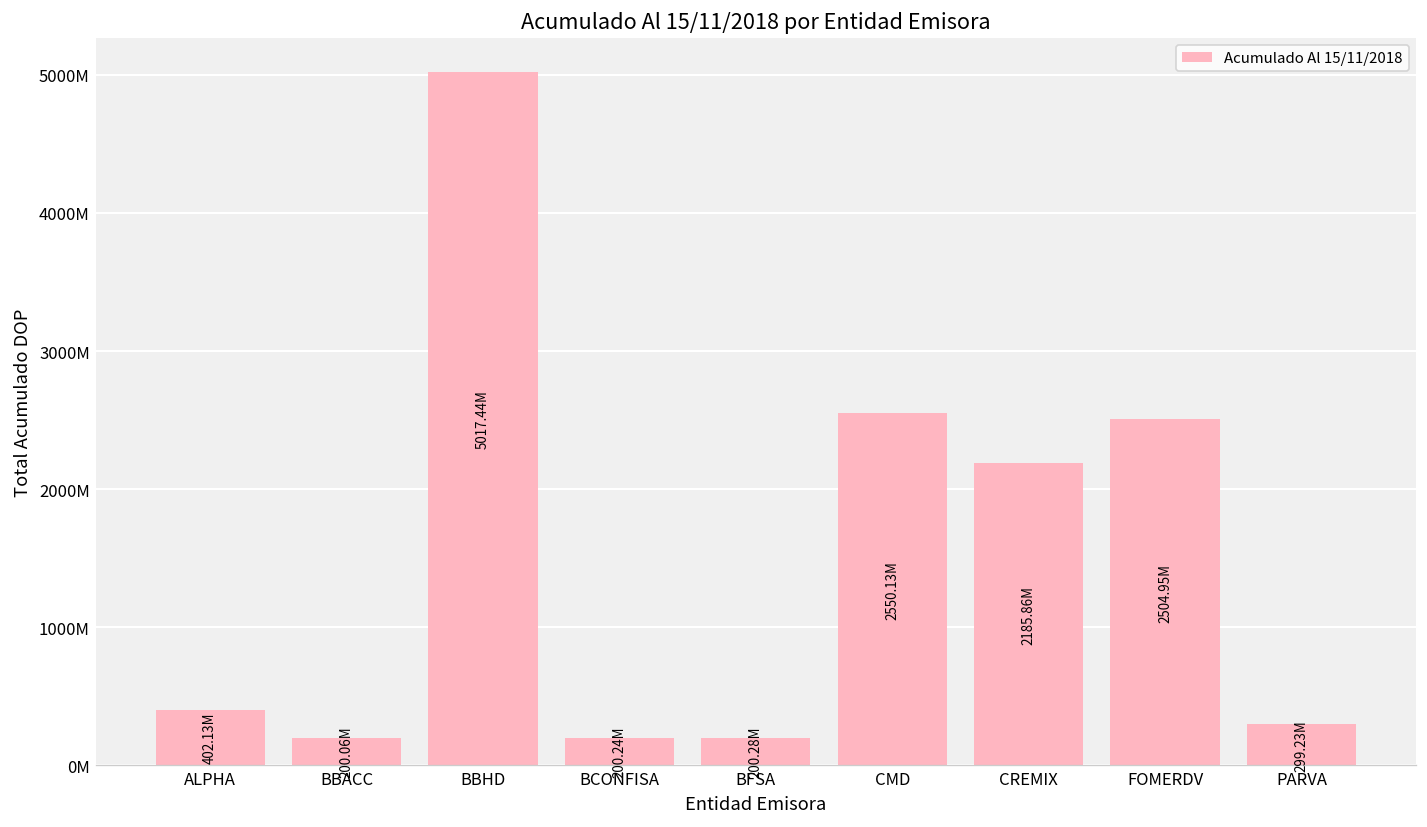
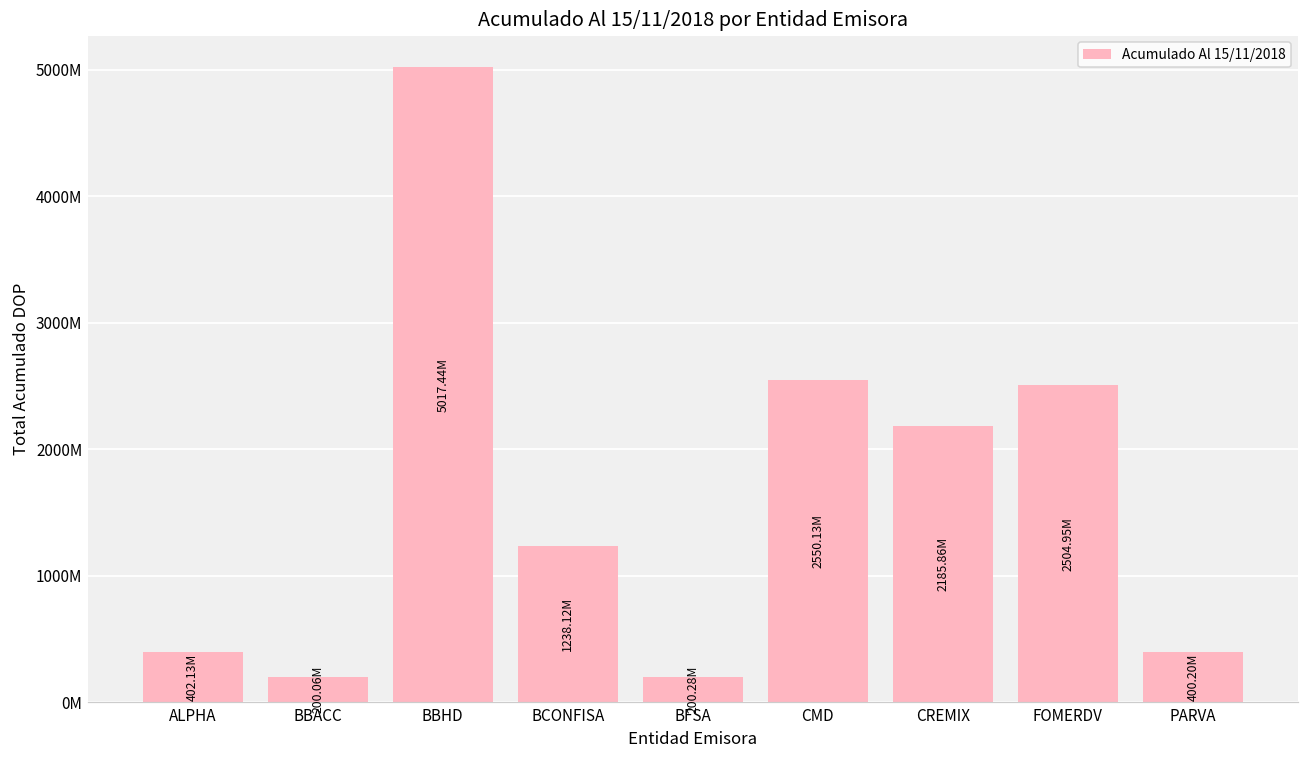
BCONFISA: 200.24M -> 1238.12M
PARVA: 299.23M -> 400.20M
